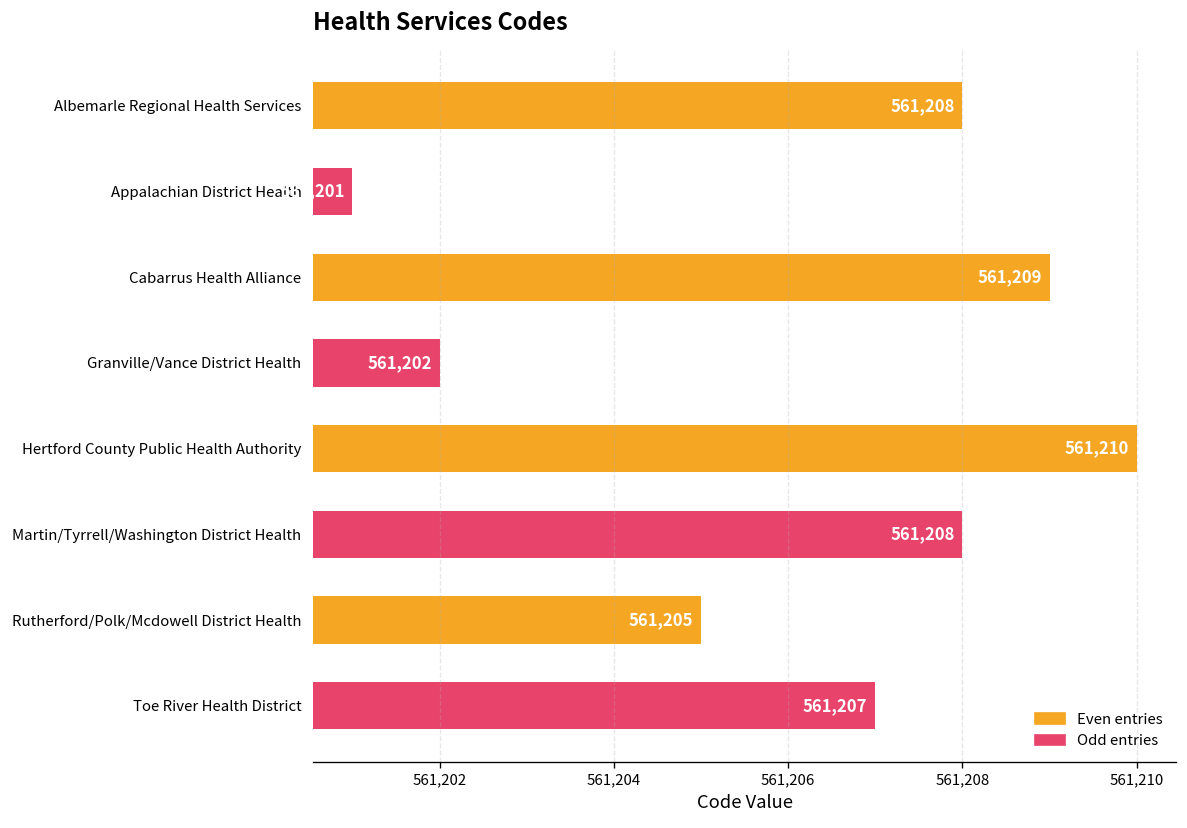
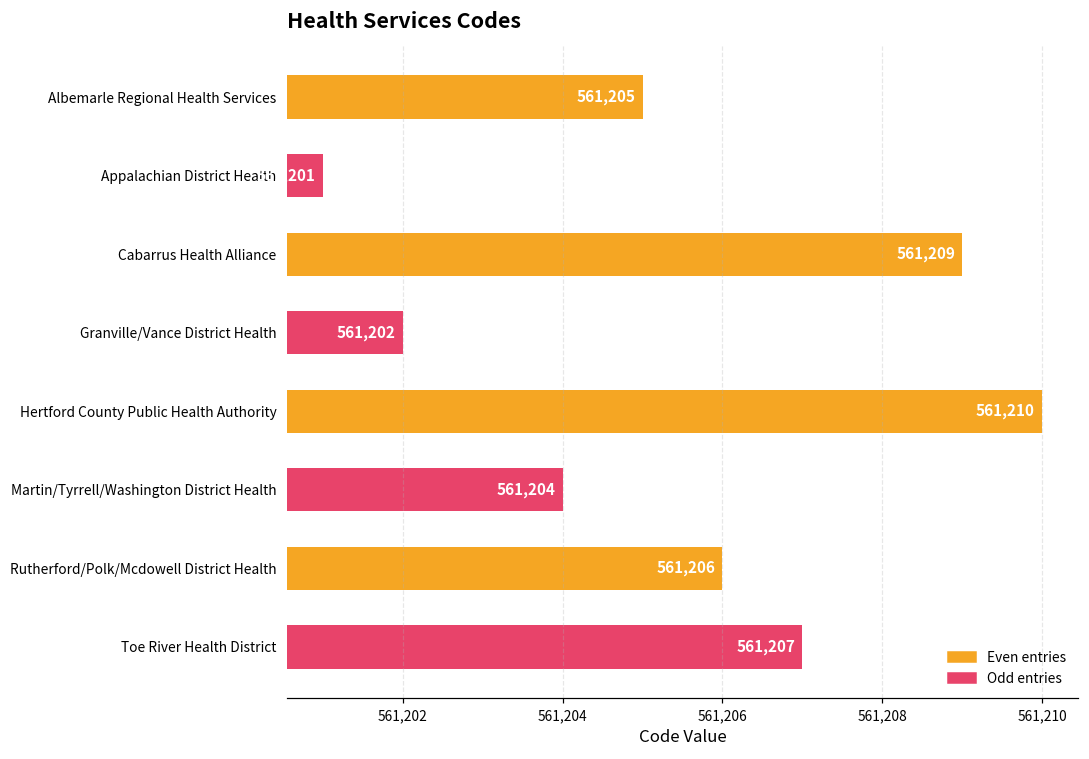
Albemarle Regional Health Services: 561,208 -> 561,205
Martin/Tyrrell/Washington District Health: 561,208 -> 561,204
Rutherford/Polk/Mcdowell District Health: 561,205 -> 561,206
